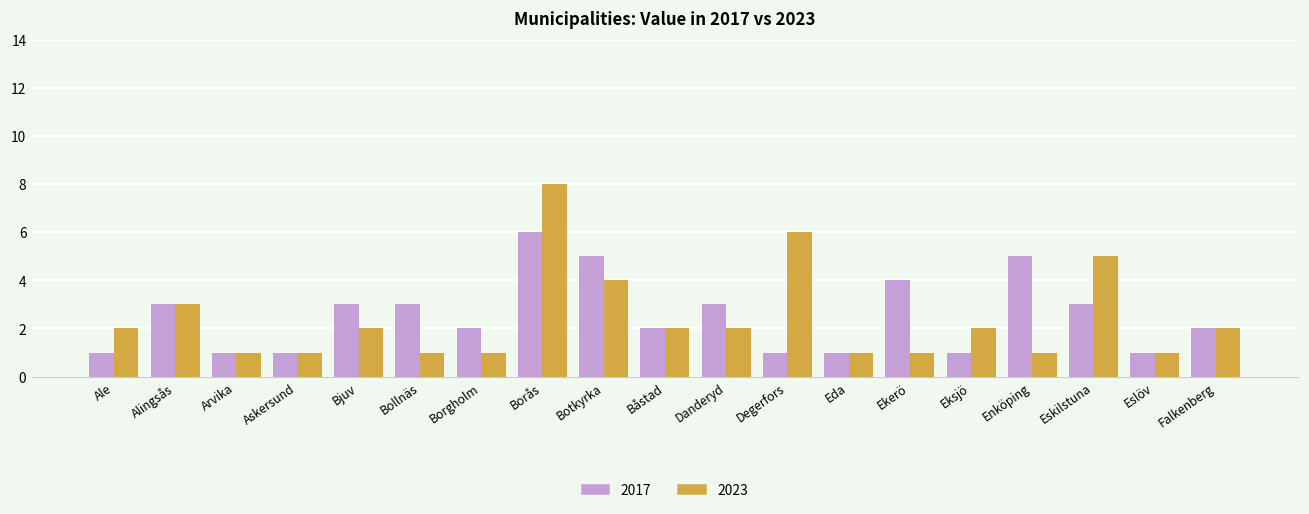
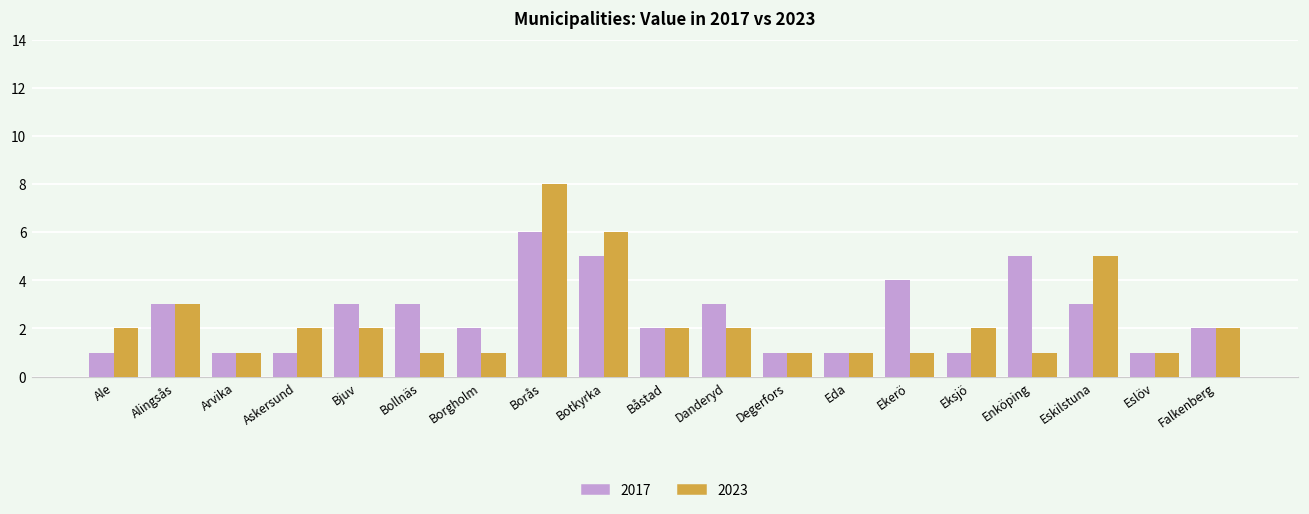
2023, Askersund: 1 -> 2
2023, Botkyrka: 4 -> 6
2023, Degerfors: 6 -> 1
